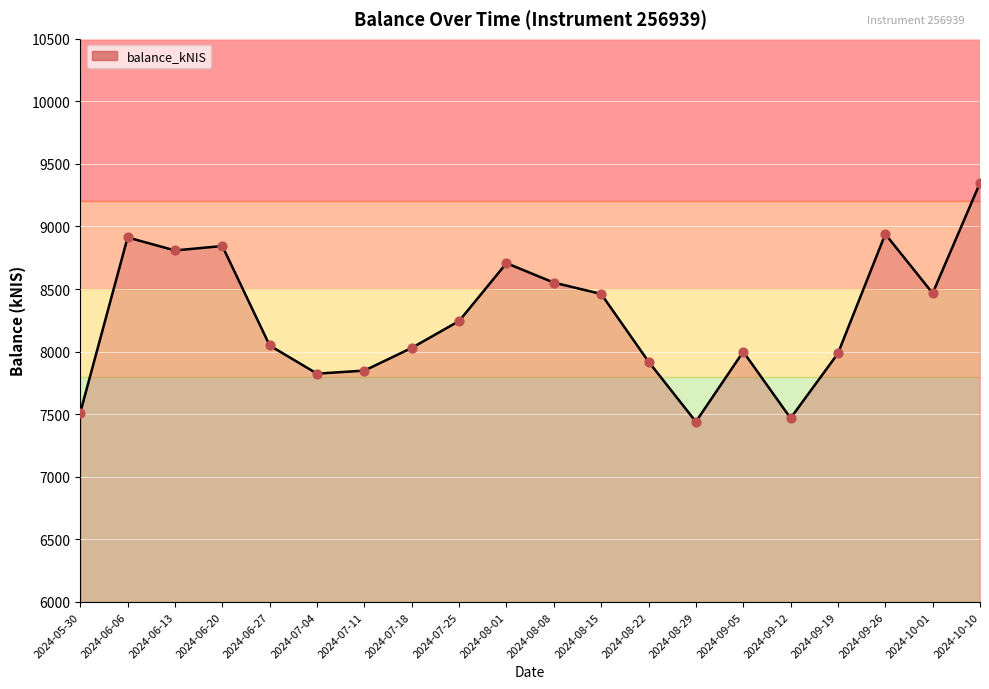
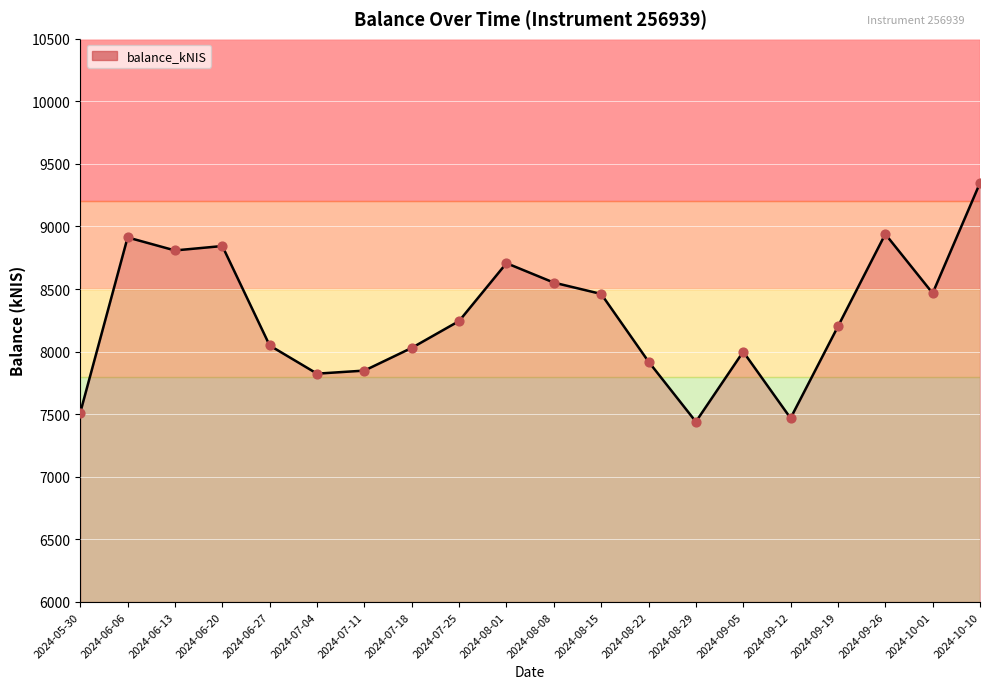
2024-09-19: 7990 -> 8200
